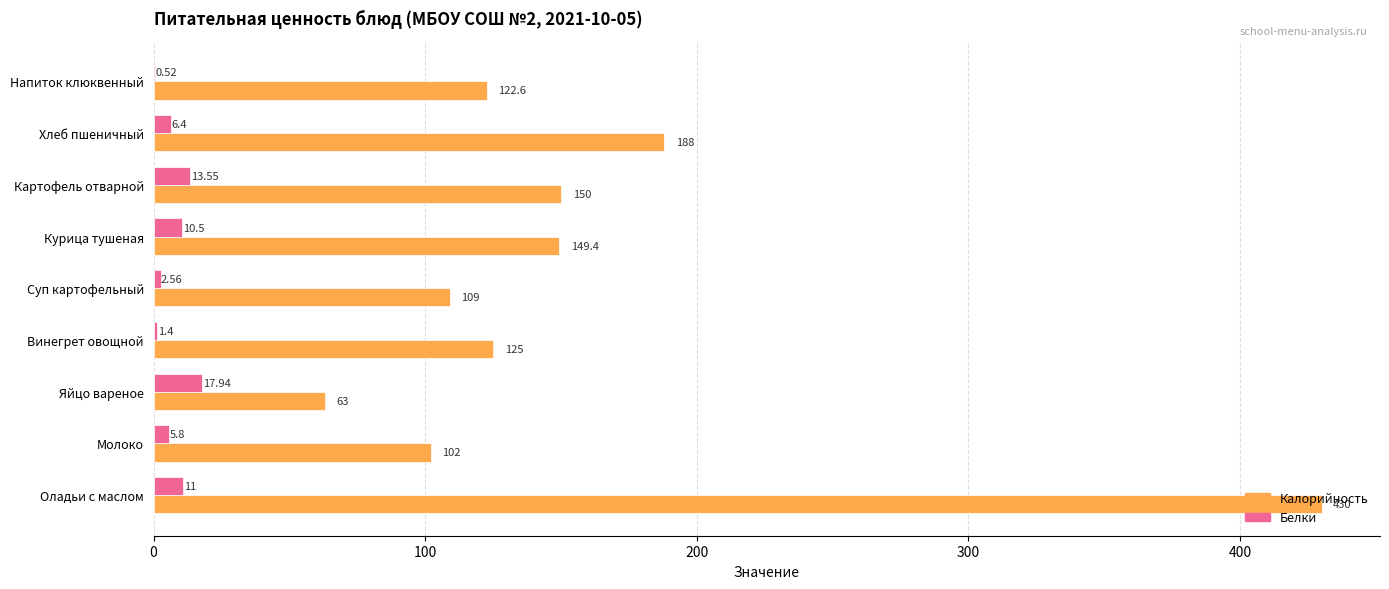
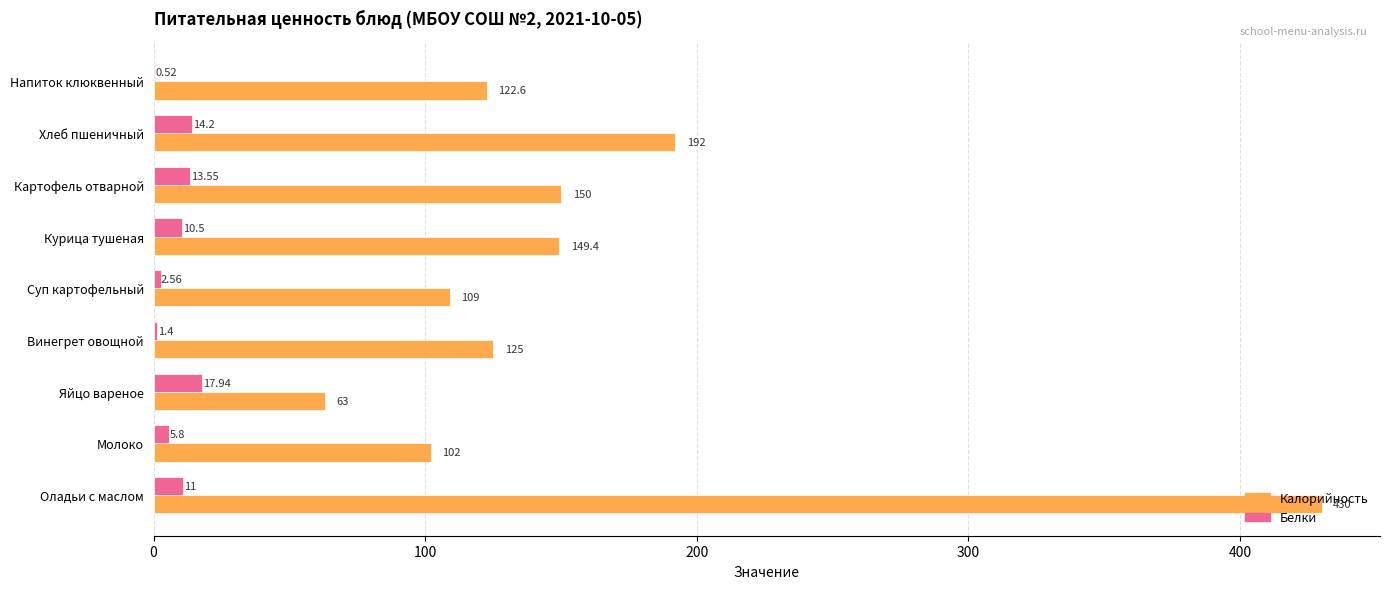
Белки, Хлеб пшеничный: 6.4 -> 14.2
Калорийность, Хлеб пшеничный: 188 -> 192
